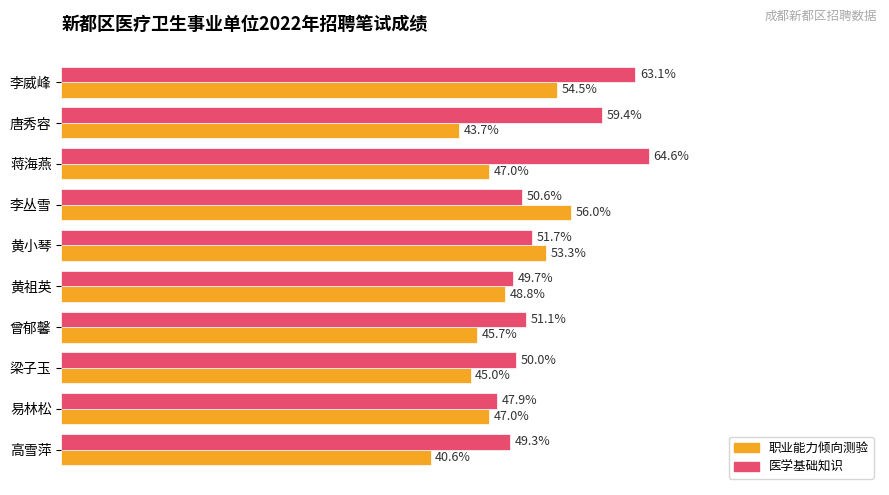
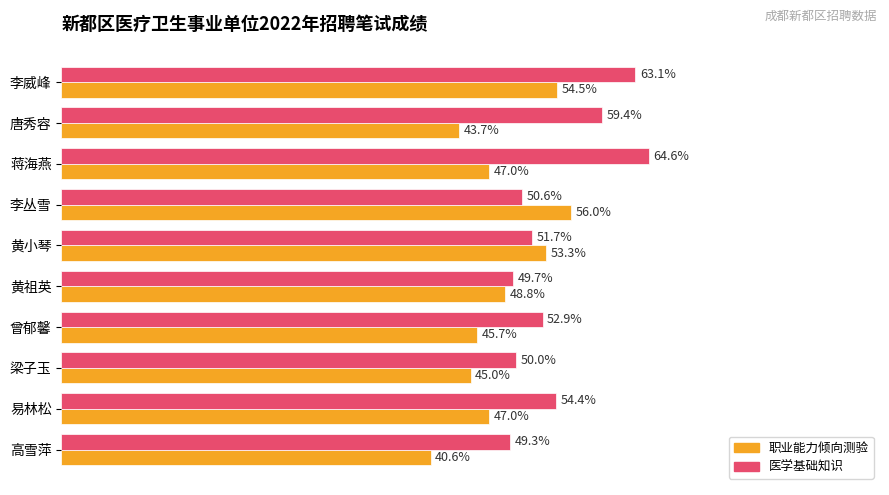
医学基础知识, 曾郁馨: 51.1% -> 52.9%
医学基础知识, 易林松: 47.9% -> 54.4%
